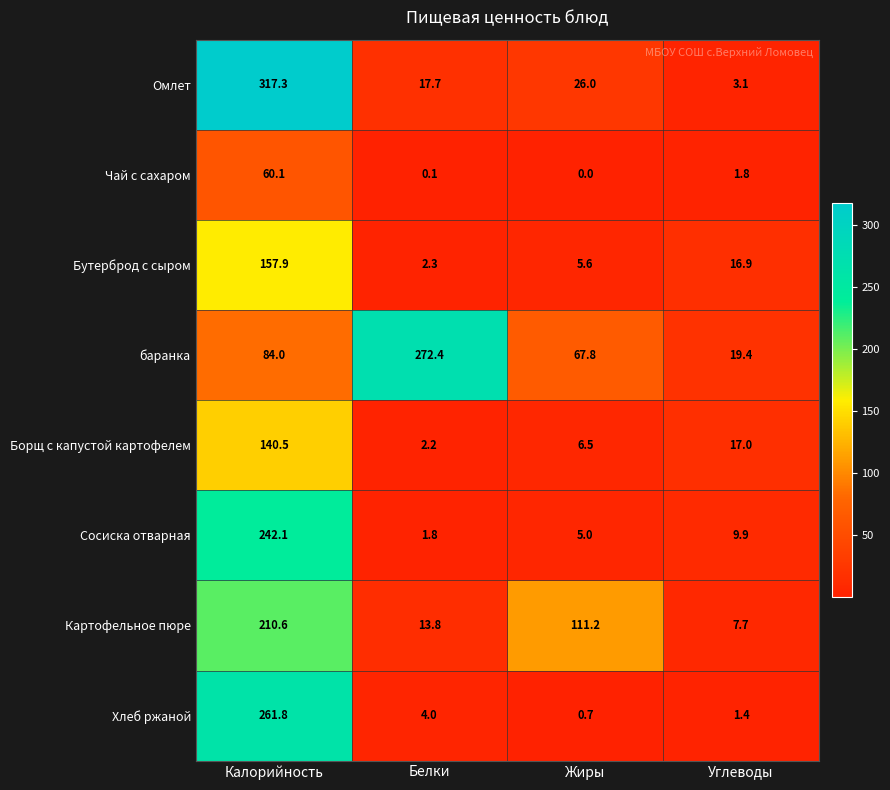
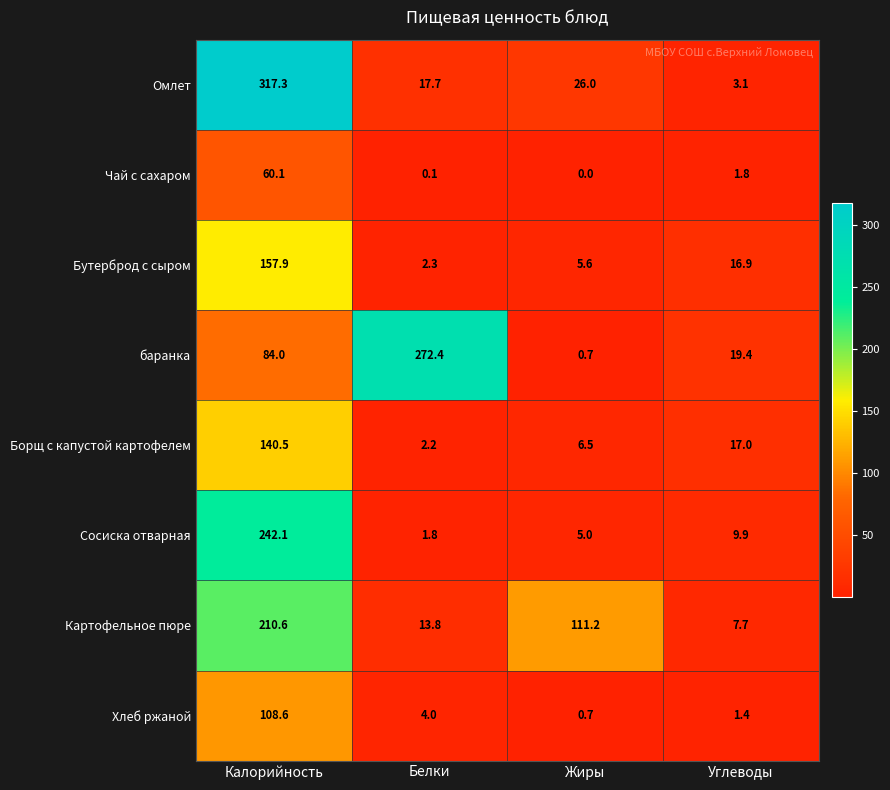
баранка, Жиры: 67.8 -> 0.7
Хлеб ржаной, Калорийность: 261.8 -> 108.6
